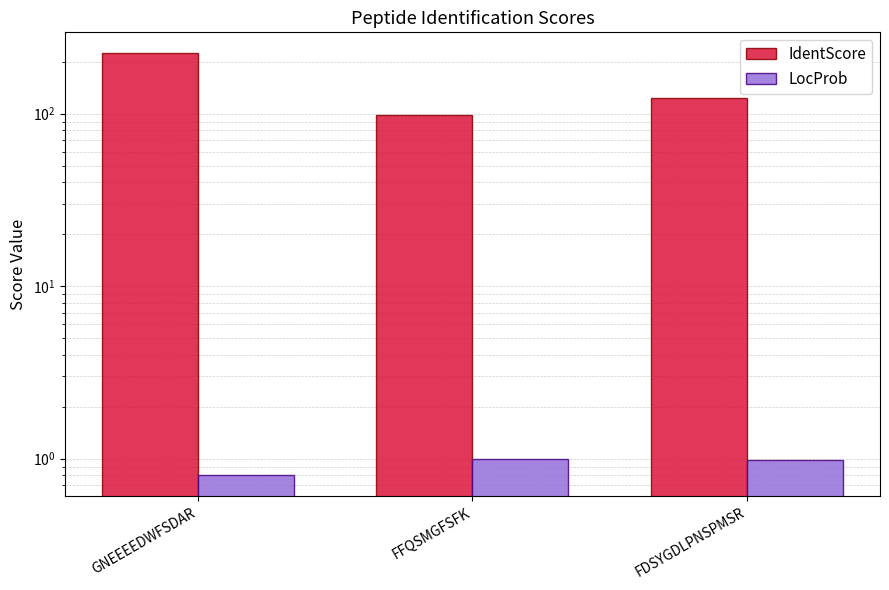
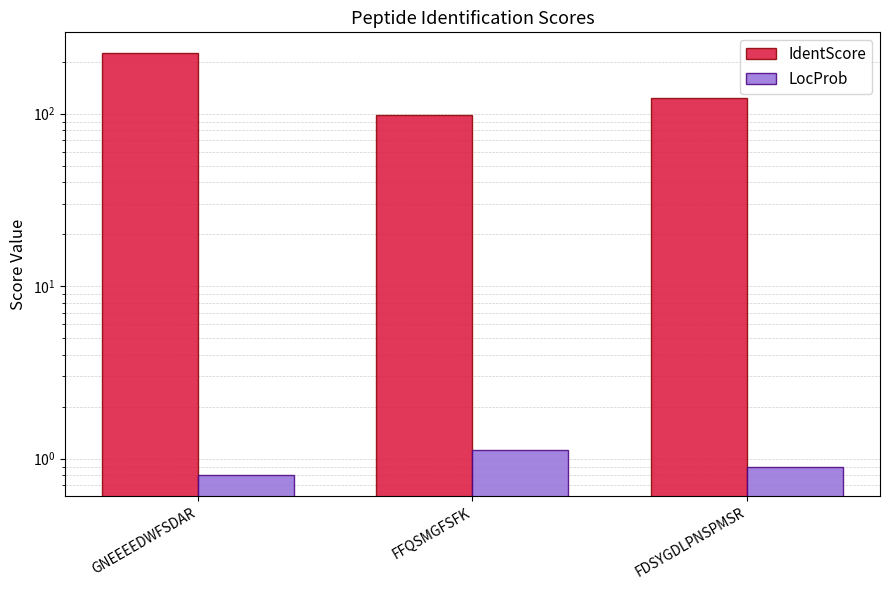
LocProb, FFQSMGFSFK: 1.0 -> 1.1
LocProb, FDSYGDLPNSPMSR: 1.0 -> 0.9
